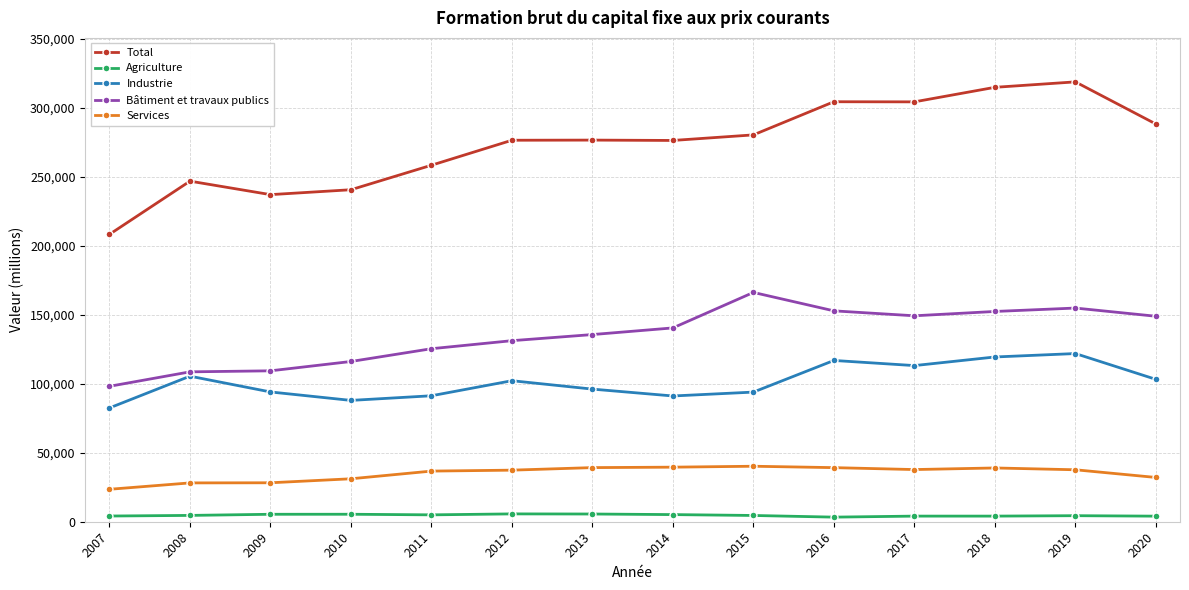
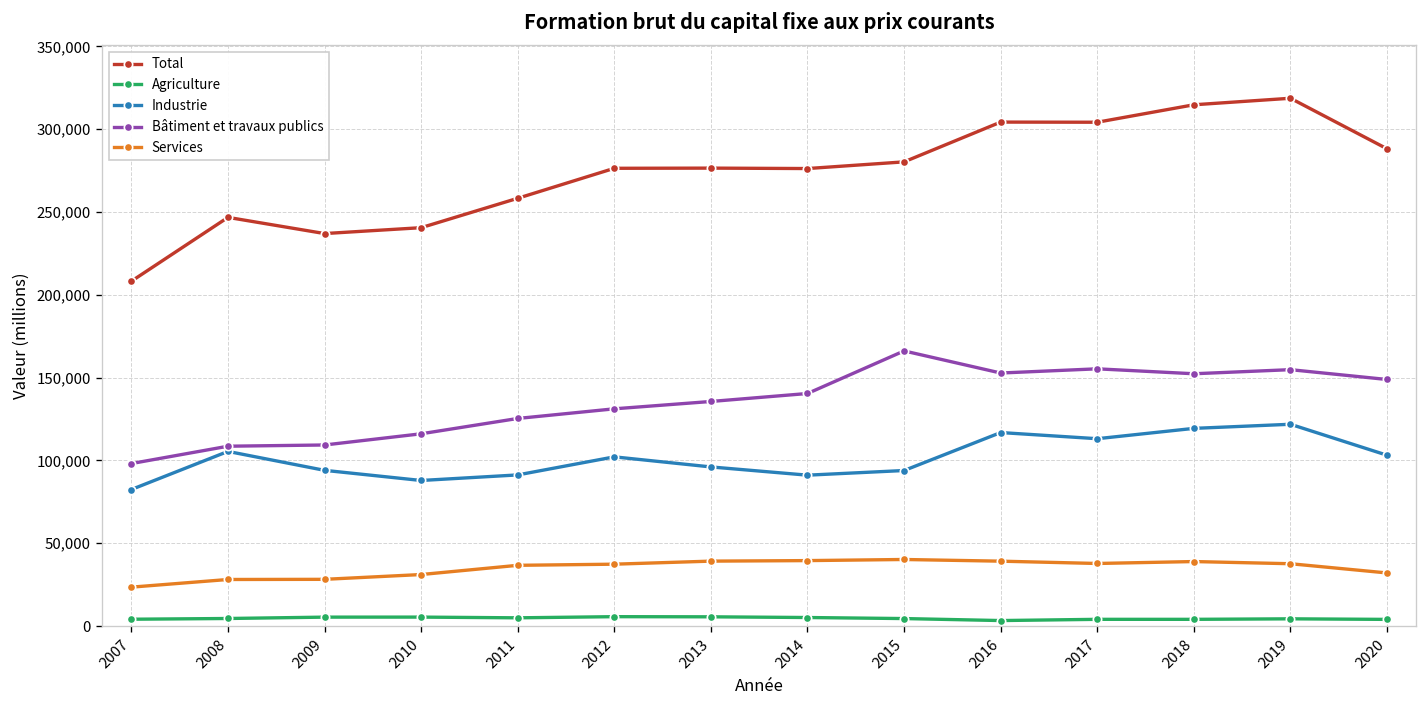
Bâtiment et travaux publics, 2017: 149,000 -> 155,000
